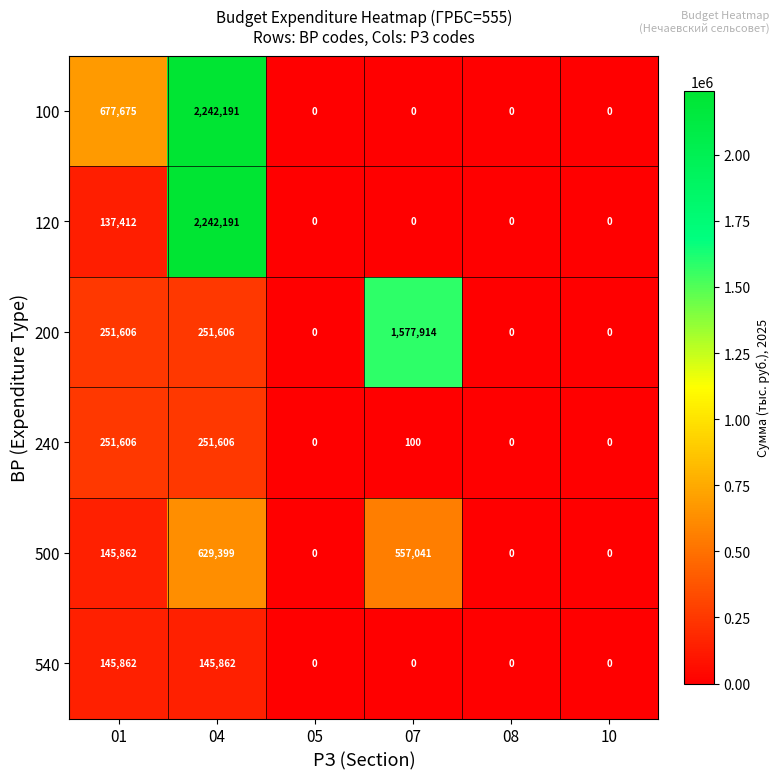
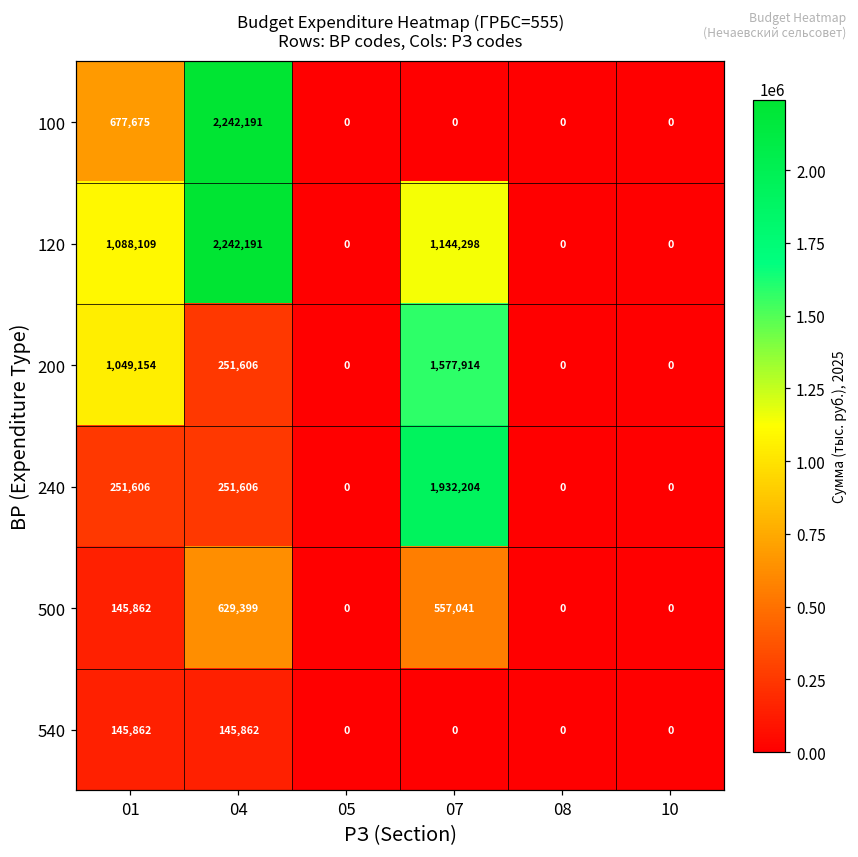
120, 01: 137,412 -> 1,088,109
120, 07: 0 -> 1,144,298
200, 01: 251,606 -> 1,049,154
240, 07: 100 -> 1,932,204
